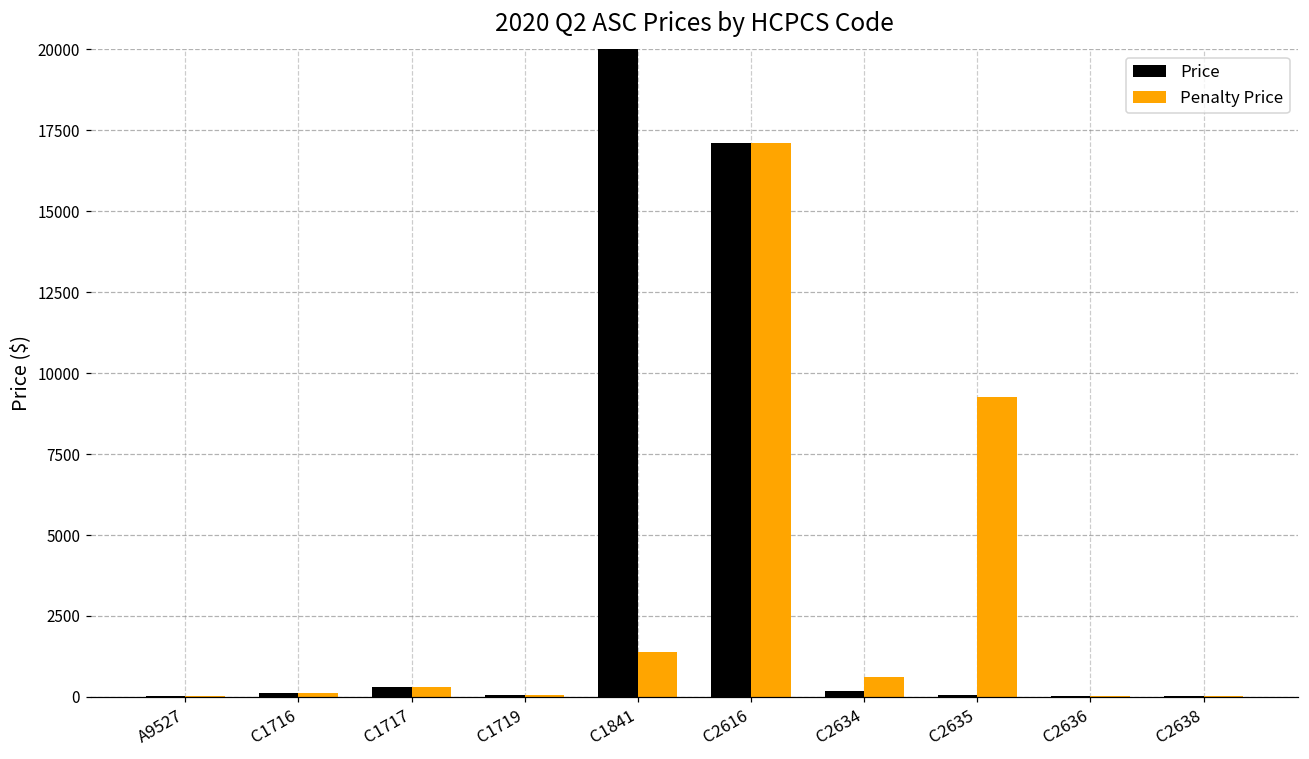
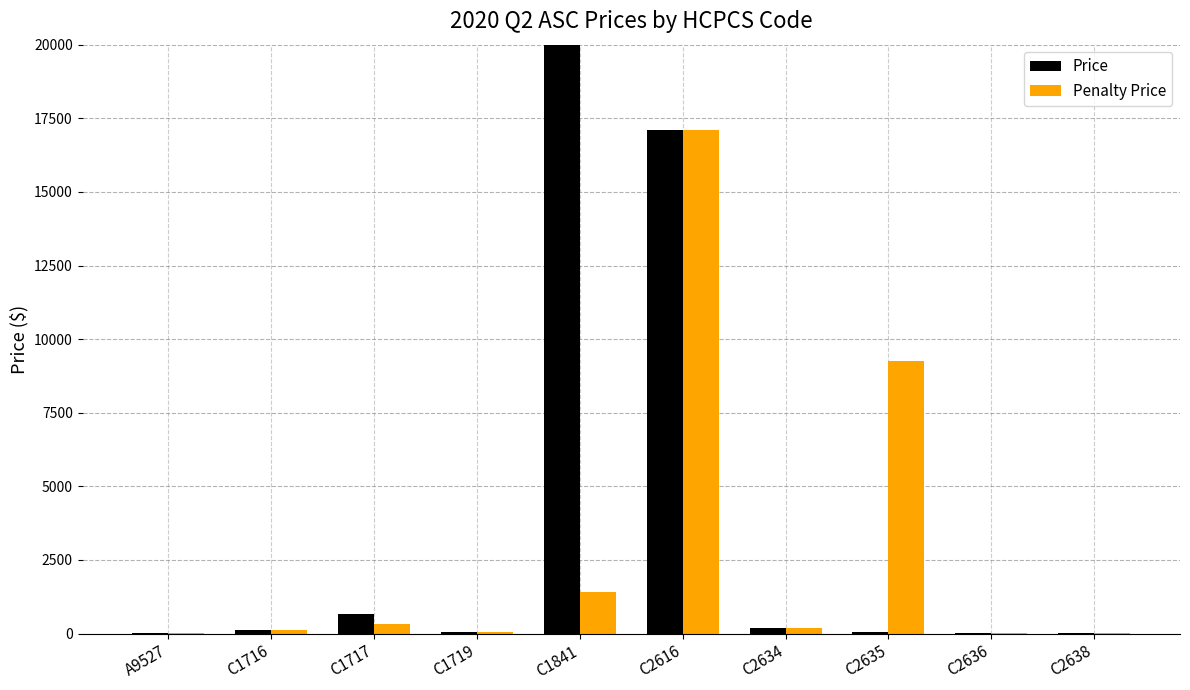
Price, C1717: 300 -> 700
Penalty Price, C2634: 600 -> 200
